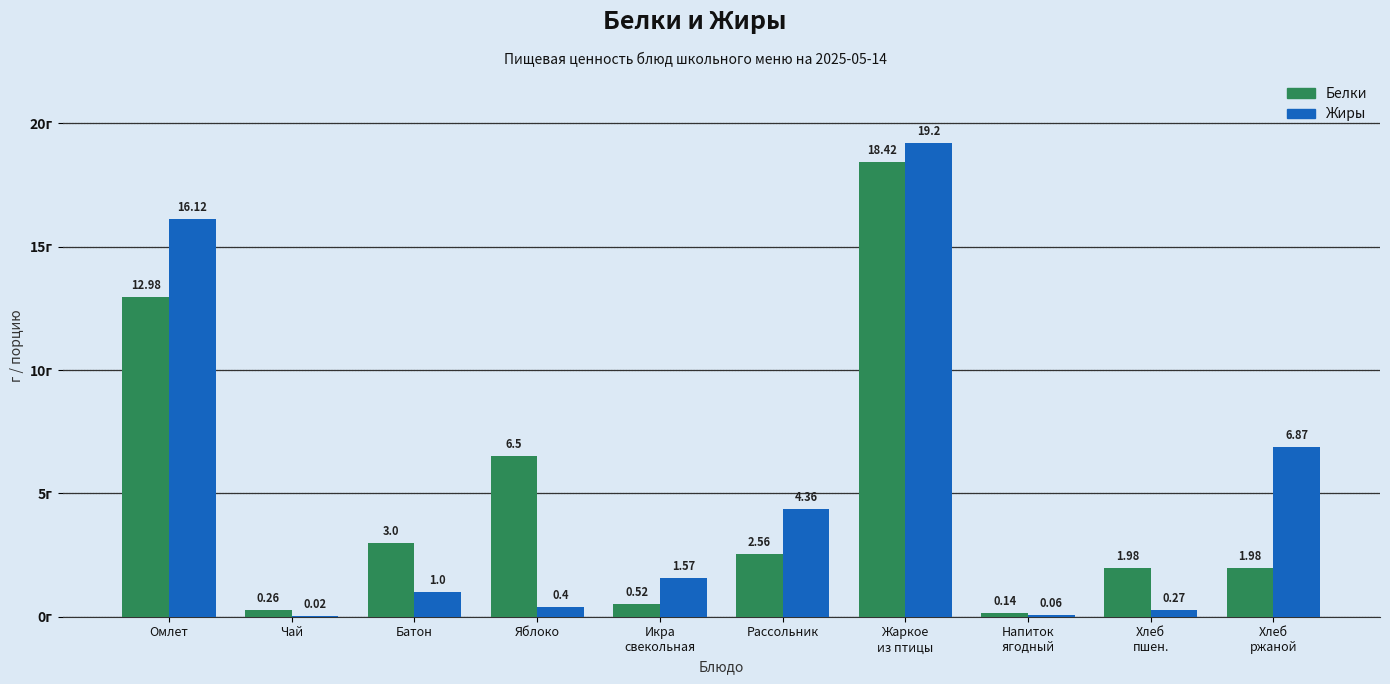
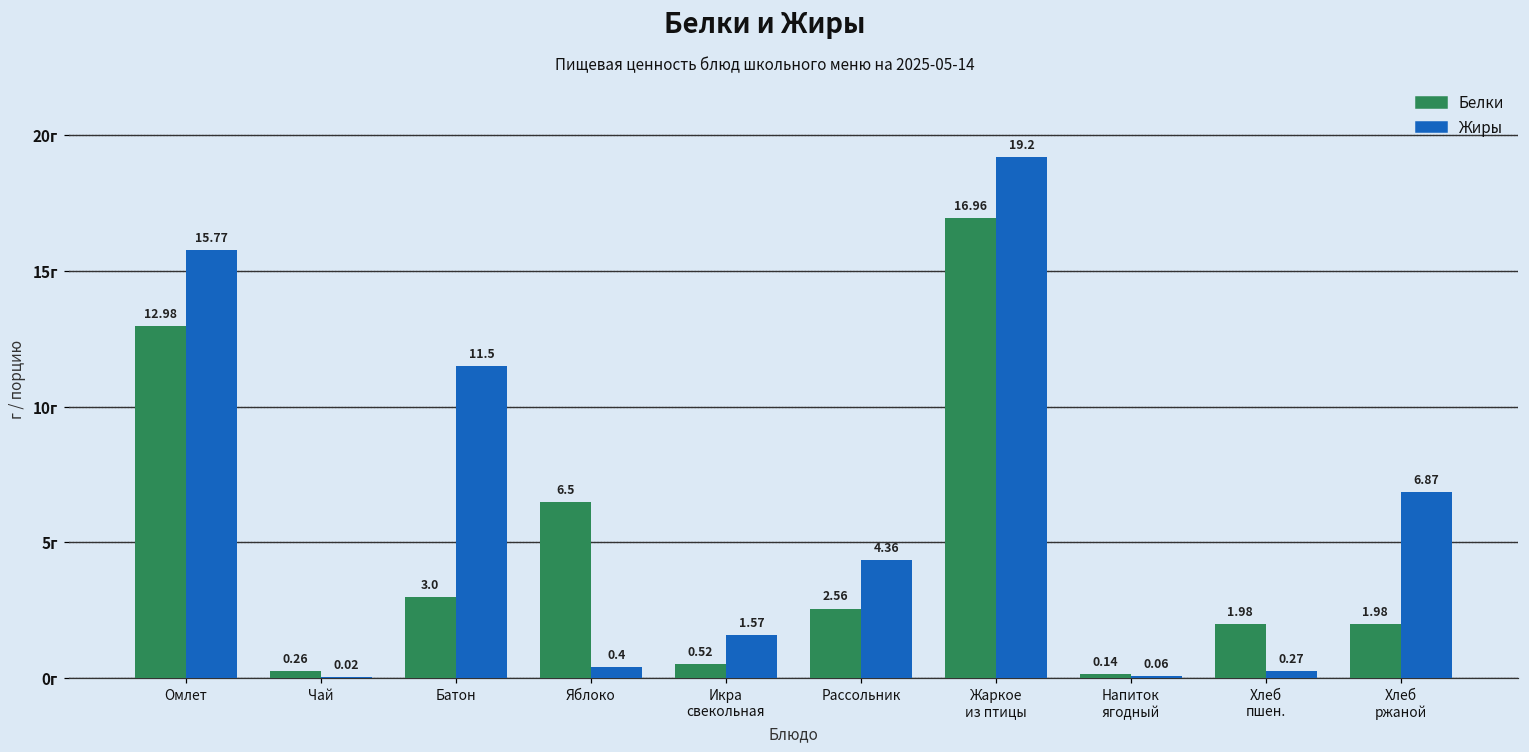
Жиры, Омлет: 16.12 -> 15.77
Жиры, Батон: 1.0 -> 11.5
Белки, Жаркое из птицы: 18.42 -> 16.96
